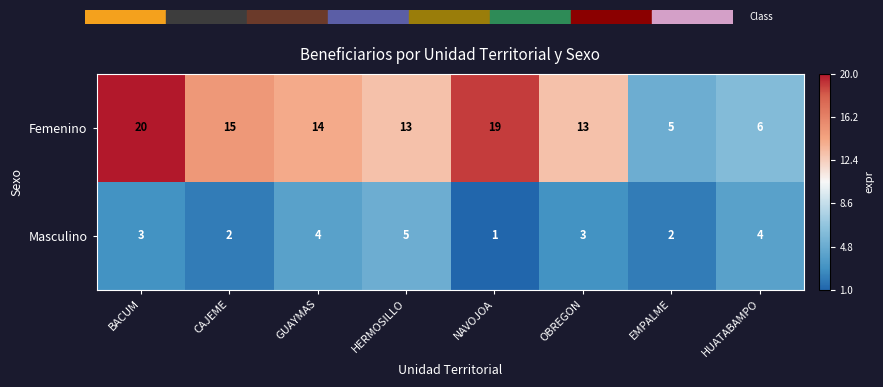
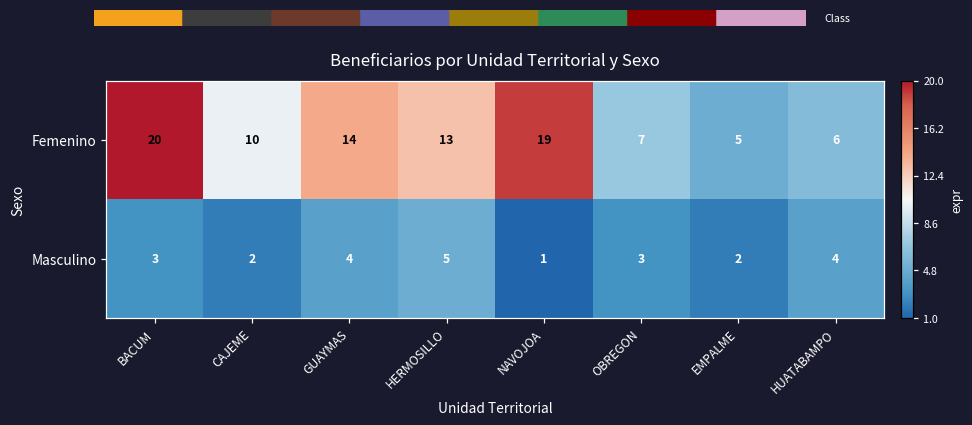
Femenino, CAJEME: 15 -> 10
Femenino, OBREGON: 13 -> 7
